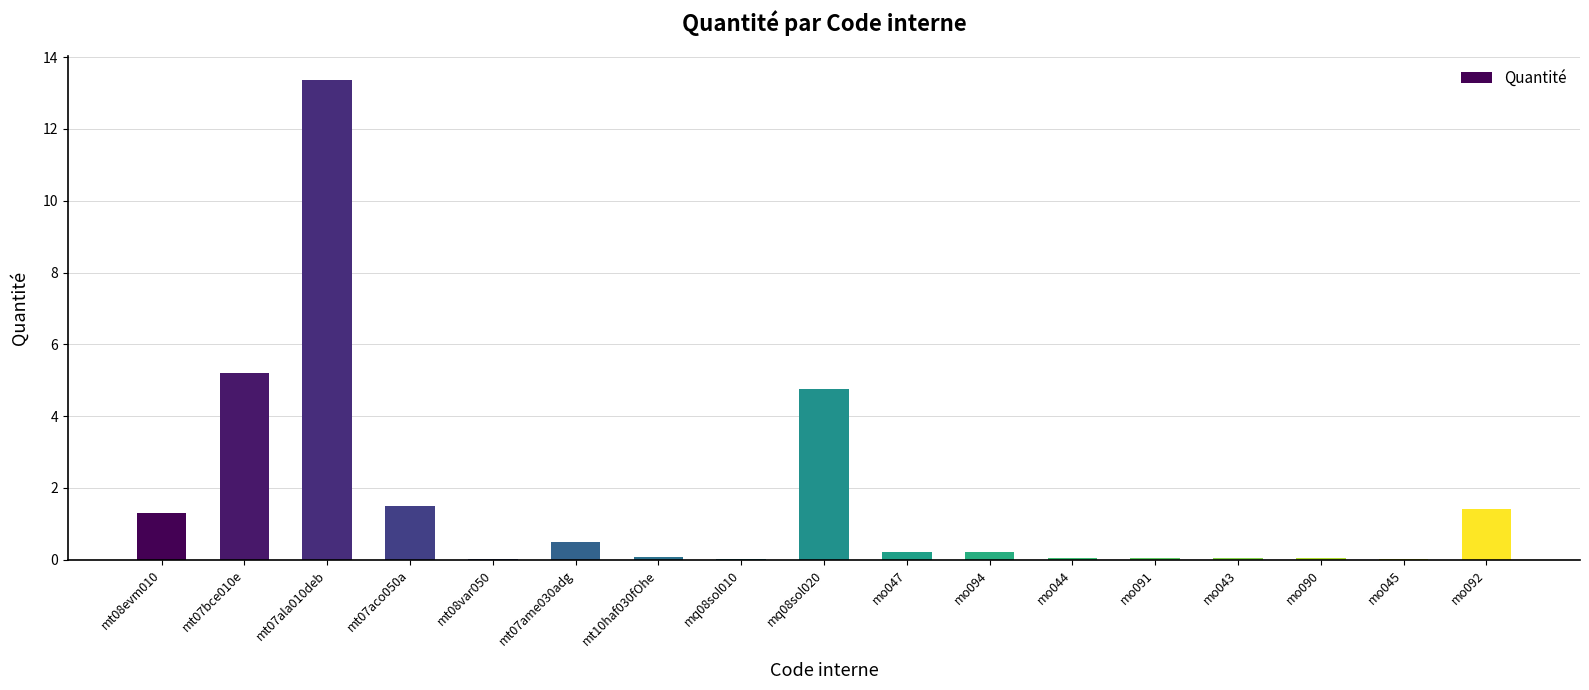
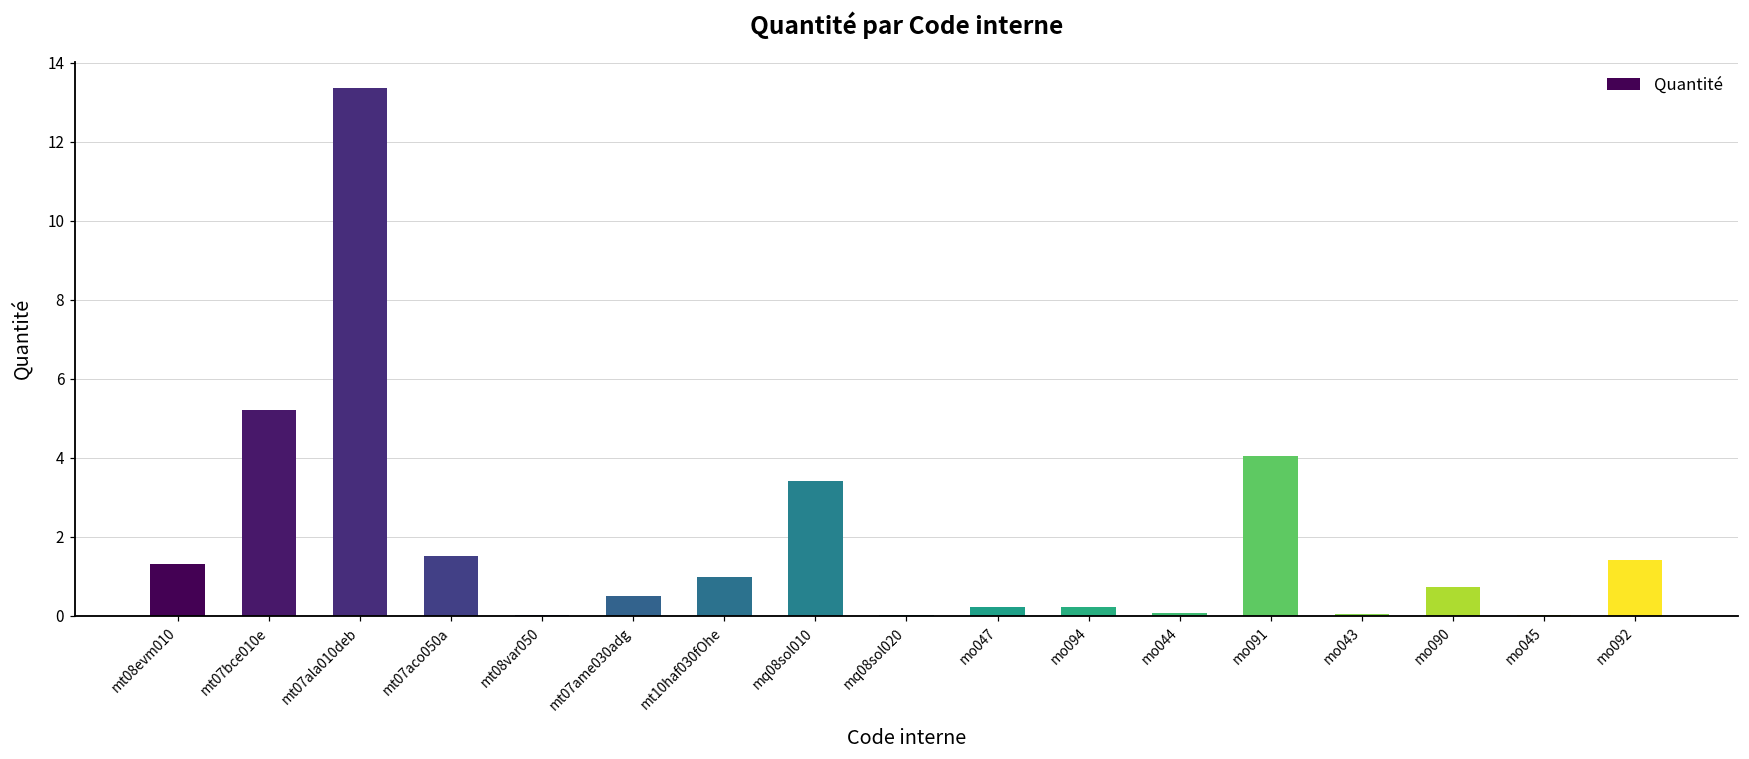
mt10haf030fOhe: 0.1 -> 1.0
mq08sol010: 0.0 -> 3.4
mq08sol020: 4.8 -> 0.0
mo091: 0.1 -> 4.1
mo090: 0.0 -> 0.7
